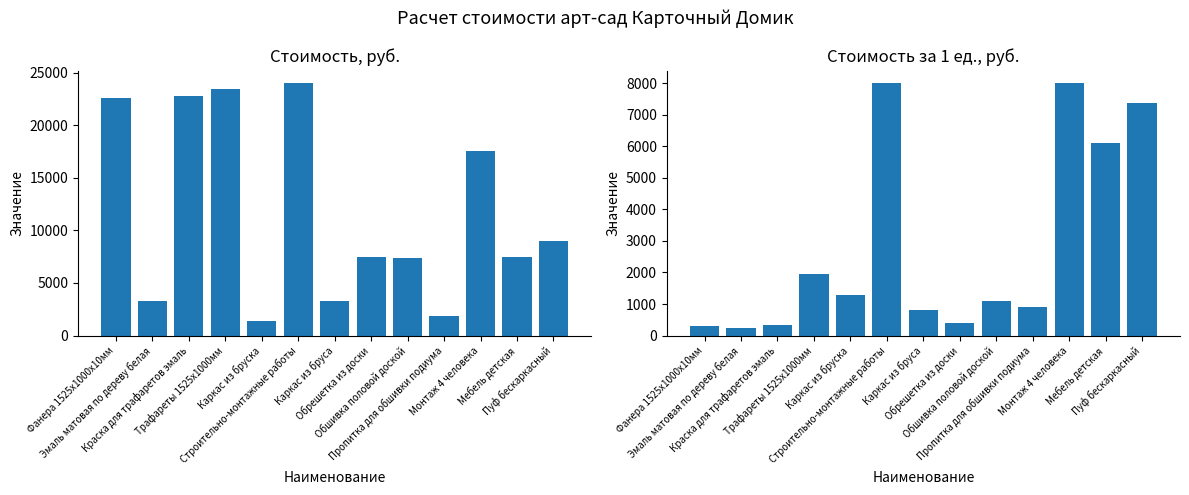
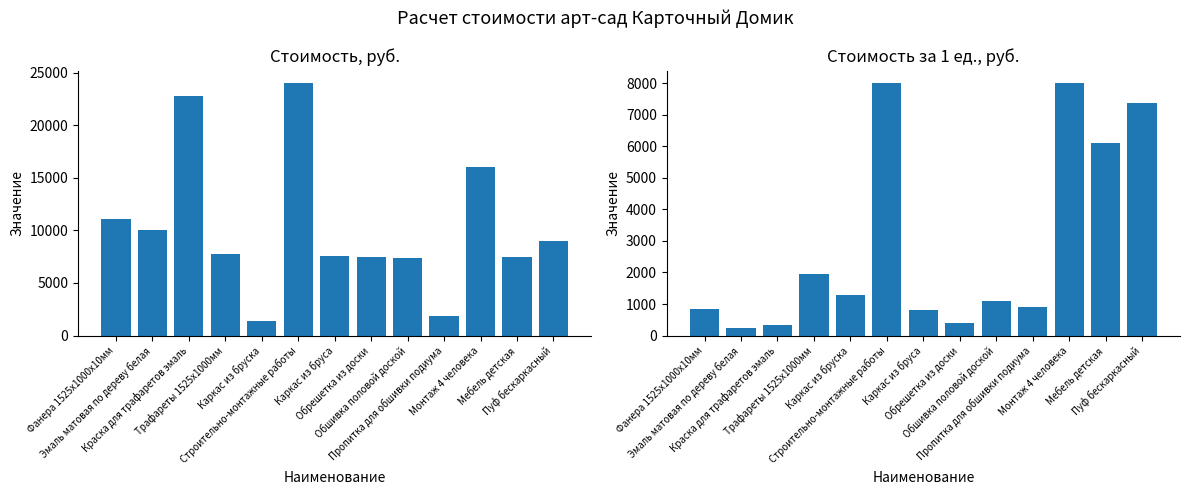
Стоимость, руб., Фанера 1525х1000х10мм: 22600 -> 11100
Стоимость, руб., Эмаль матовая по дереву белая: 3300 -> 10000
Стоимость, руб., Трафареты 1525х1000мм: 23500 -> 7800
Стоимость, руб., Каркас из бруса: 3300 -> 7600
Стоимость, руб., Монтаж 4 человека: 17600 -> 16000
Стоимость за 1 ед., руб., Фанера 1525х1000х10мм: 300 -> 900
